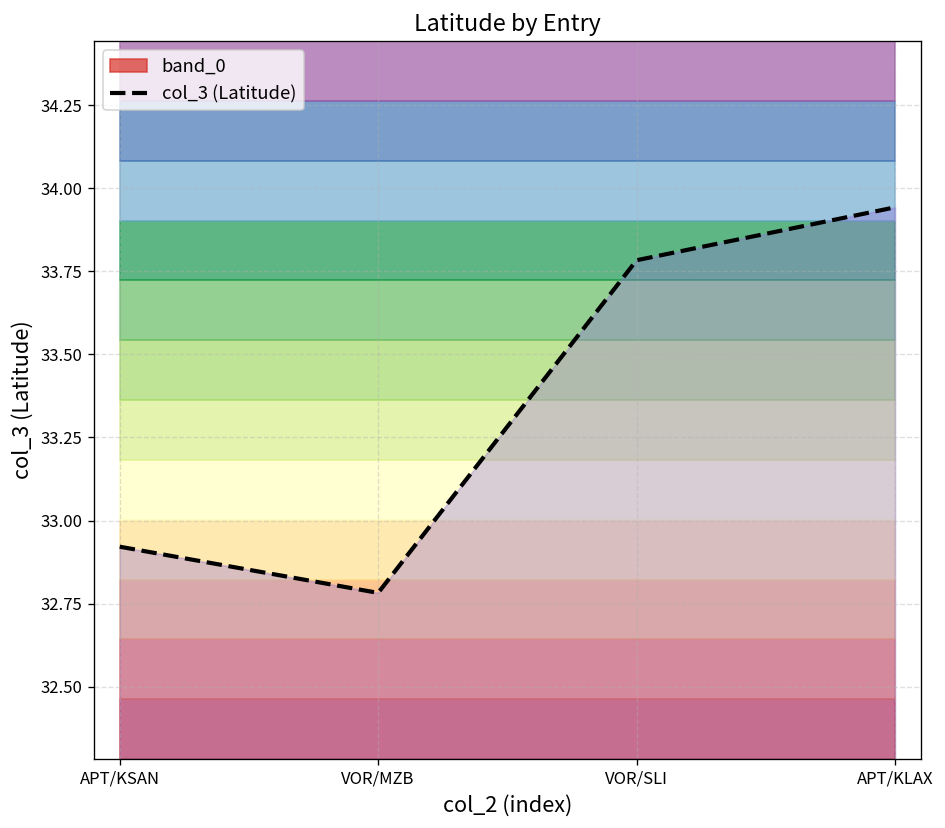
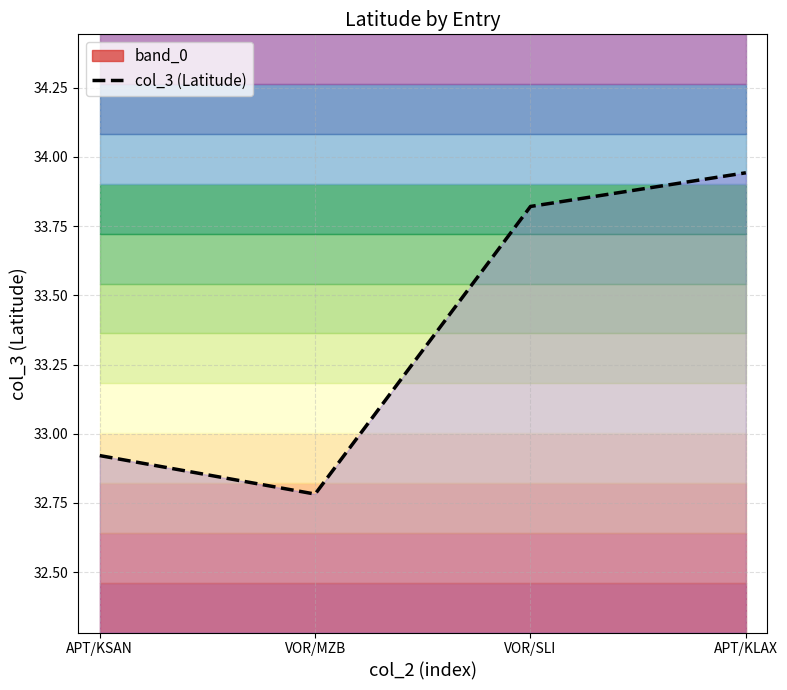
col_3 (Latitude), VOR/SLI: 33.78 -> 33.82
